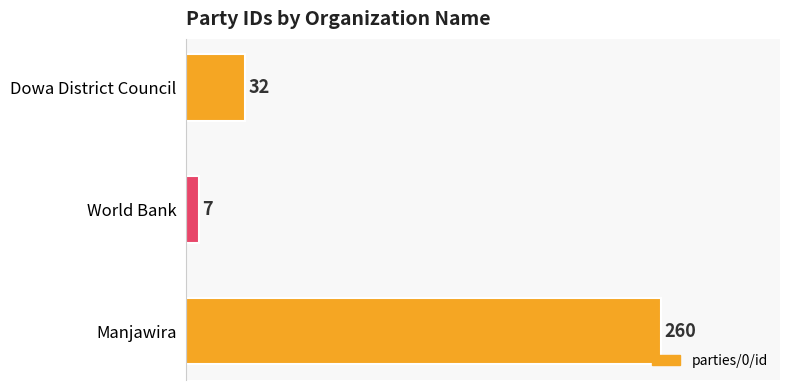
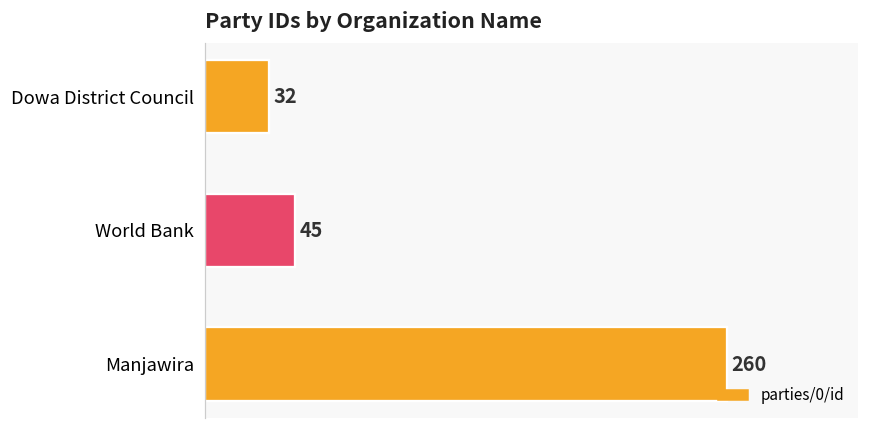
World Bank: 7 -> 45
